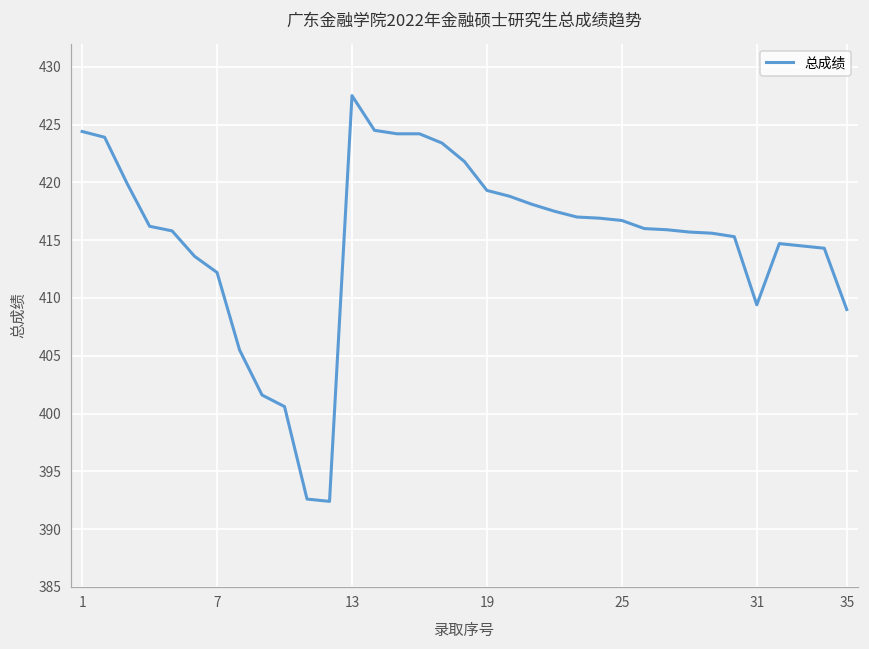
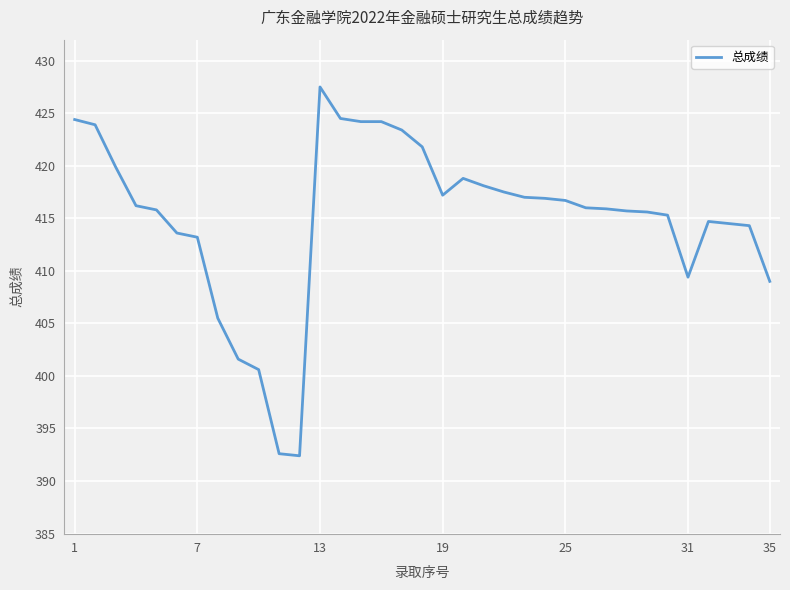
7: 412.2 -> 413.2
19: 419.3 -> 417.2
